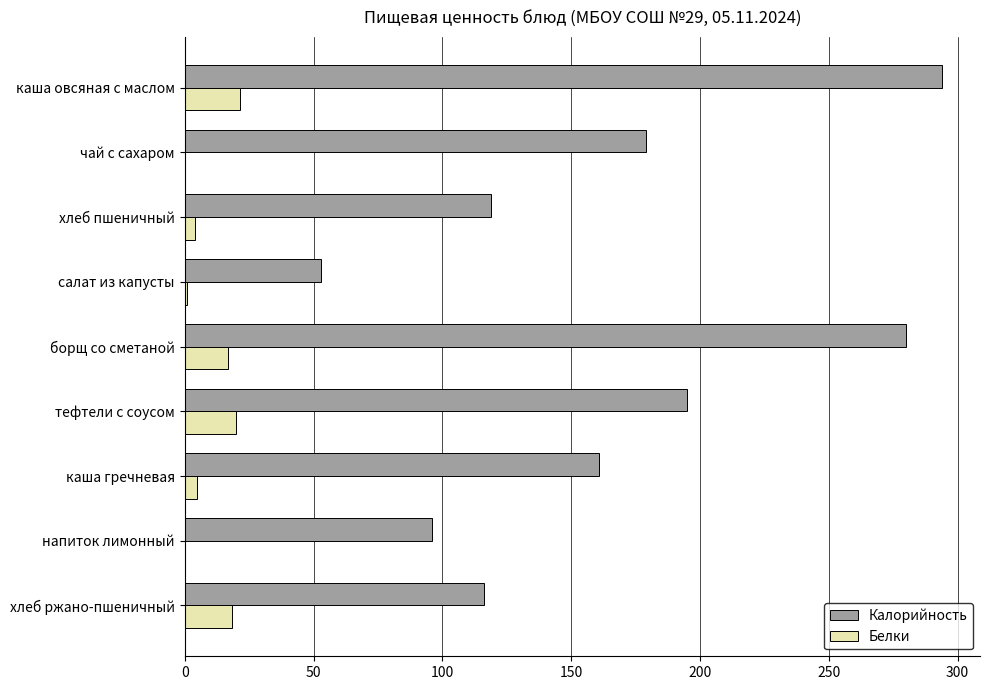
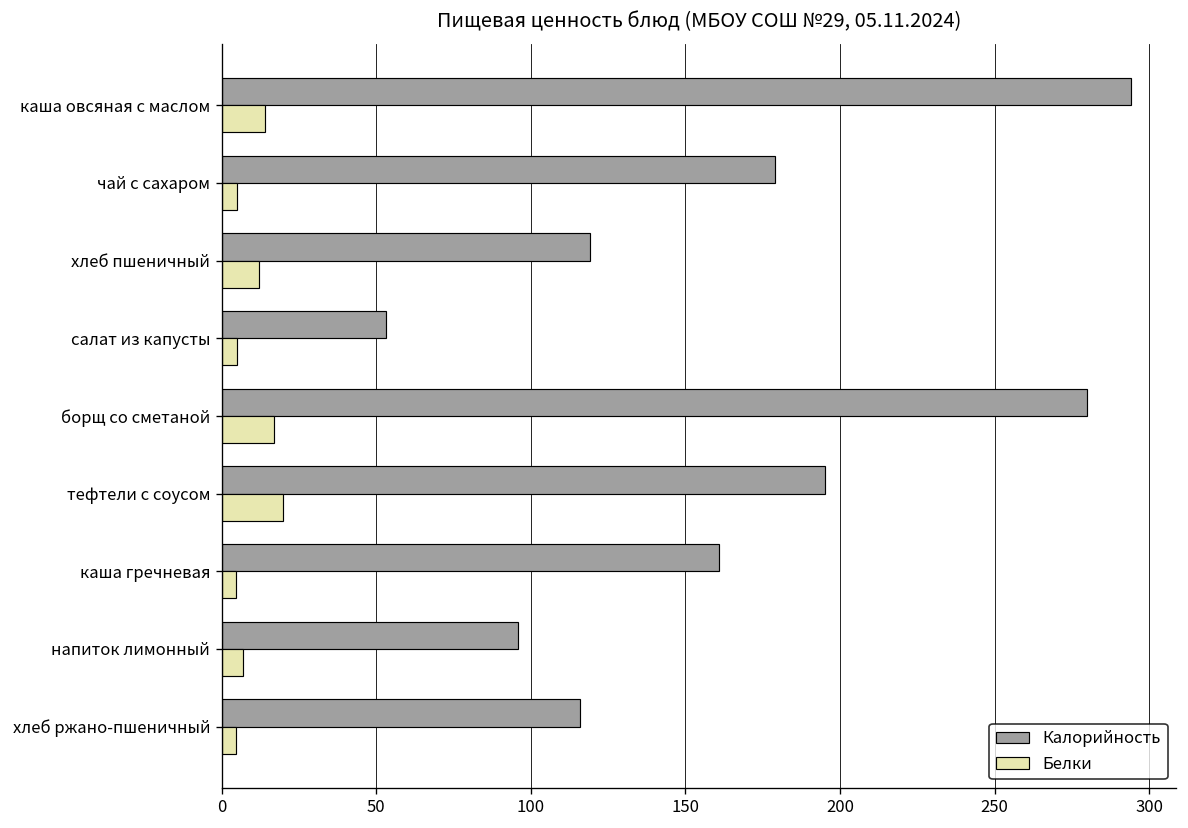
Белки, каша овсяная с маслом: 21 -> 14
Белки, чай с сахаром: 0 -> 5
Белки, хлеб пшеничный: 4 -> 12
Белки, салат из капусты: 1 -> 5
Белки, напиток лимонный: 0 -> 7
Белки, хлеб ржано-пшеничный: 18 -> 5
